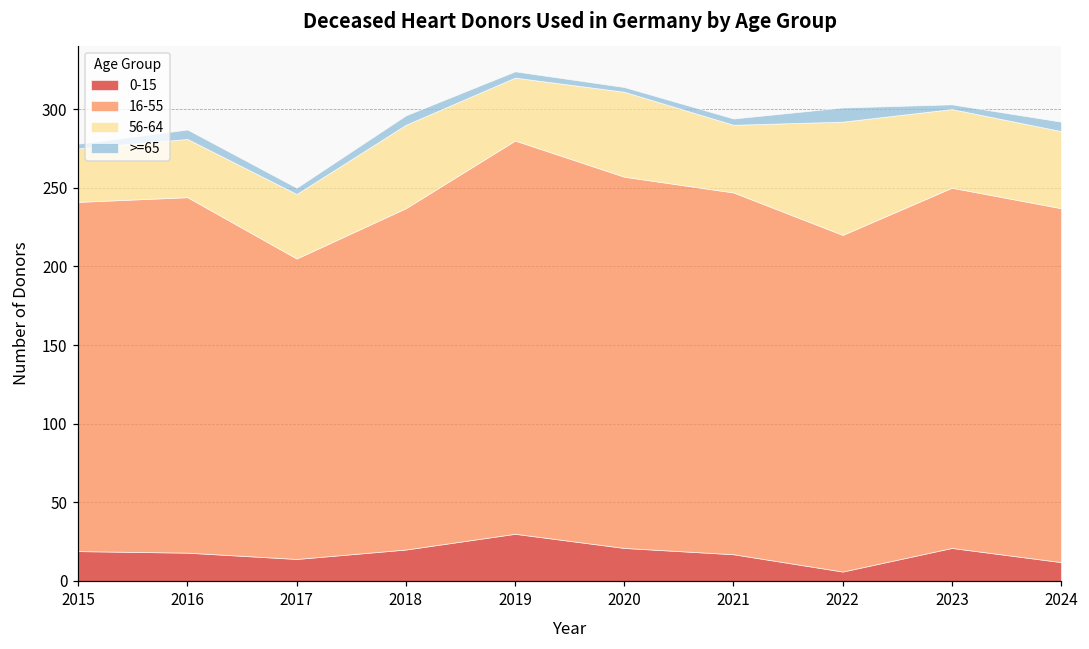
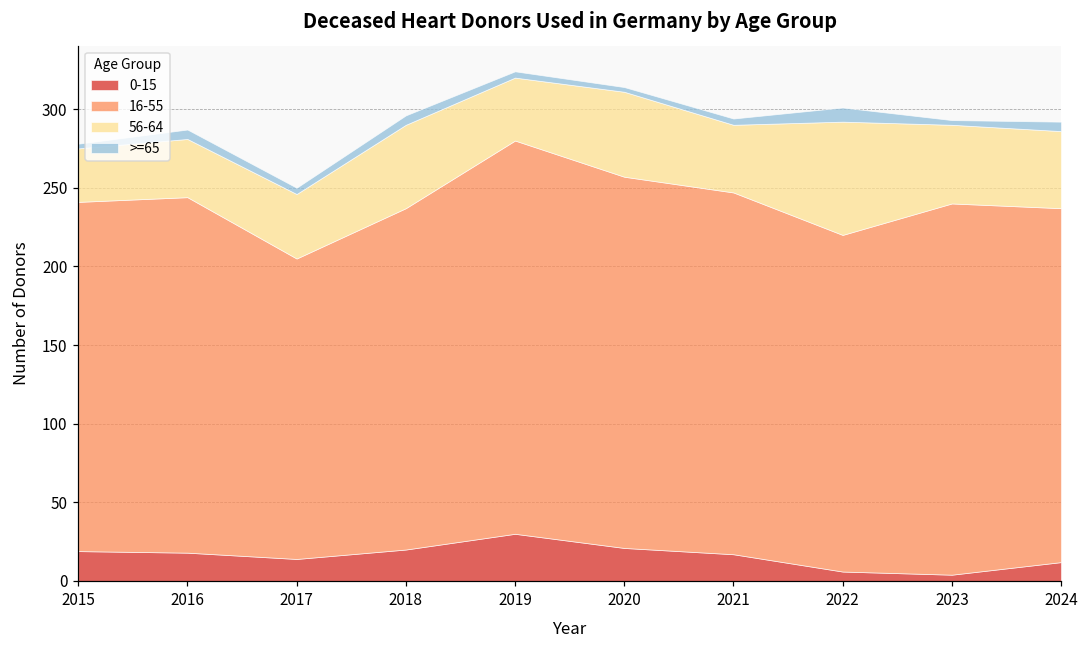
0-15, 2023: 21 -> 4
16-55, 2023: 229 -> 236
